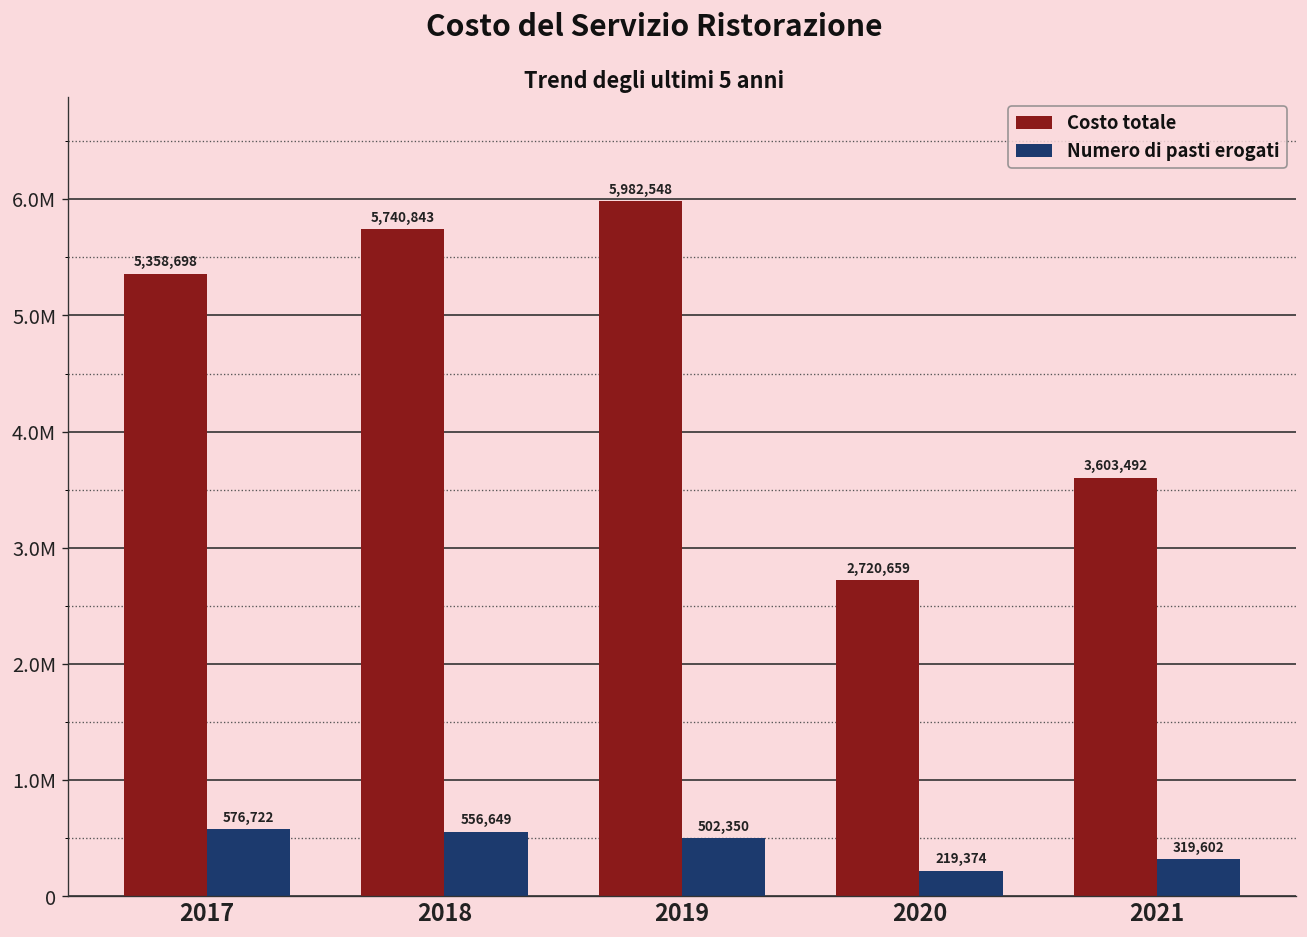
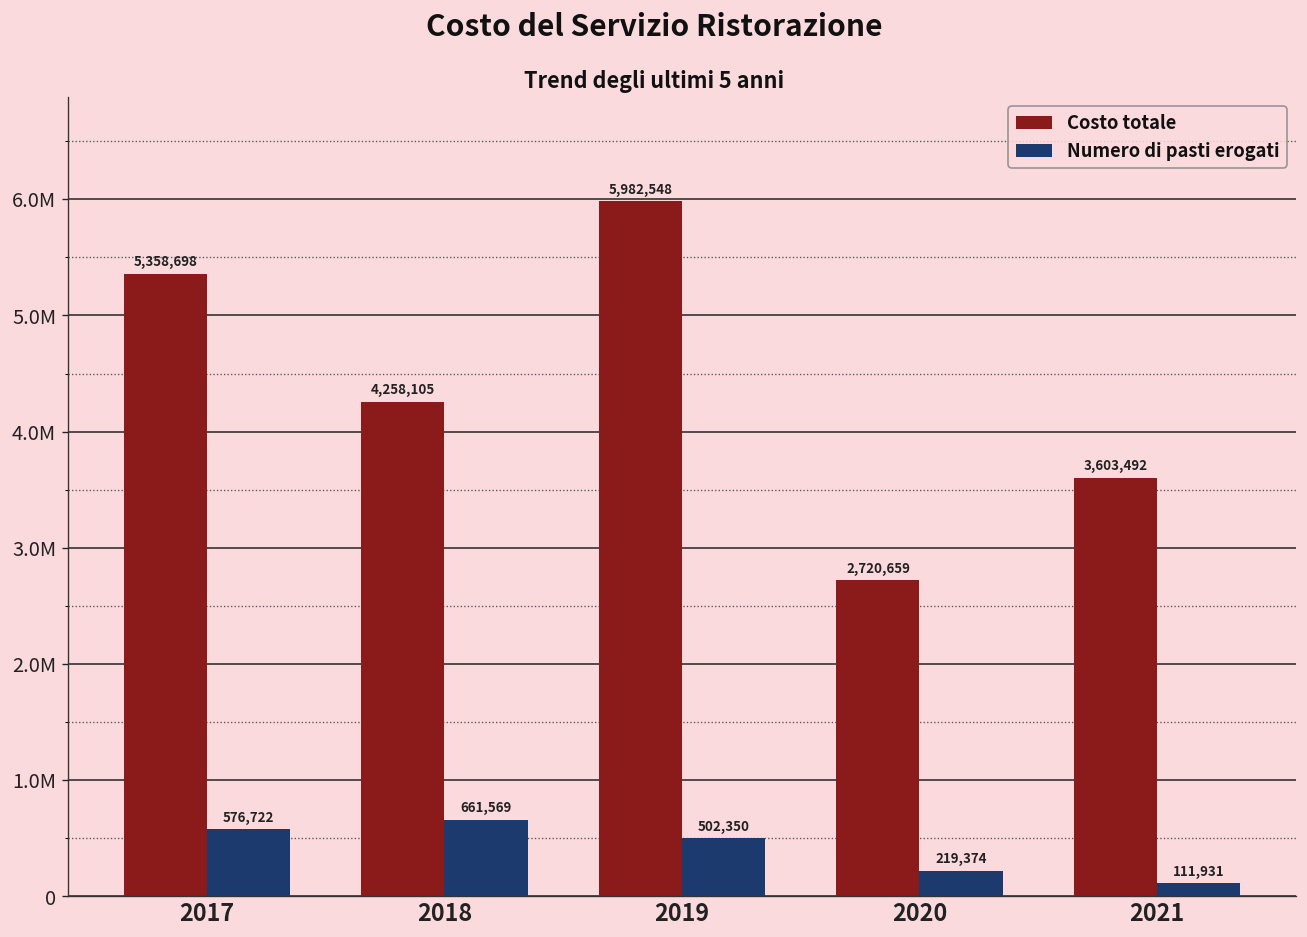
Costo totale, 2018: 5,740,843 -> 4,258,105
Numero di pasti erogati, 2018: 556,649 -> 661,569
Numero di pasti erogati, 2021: 319,602 -> 111,931
